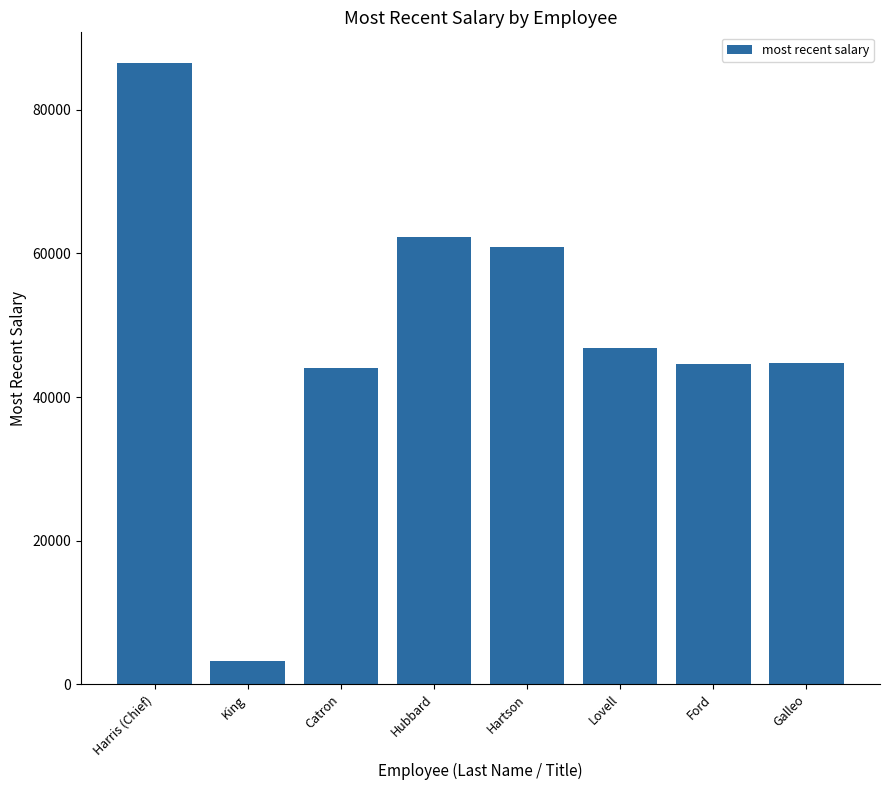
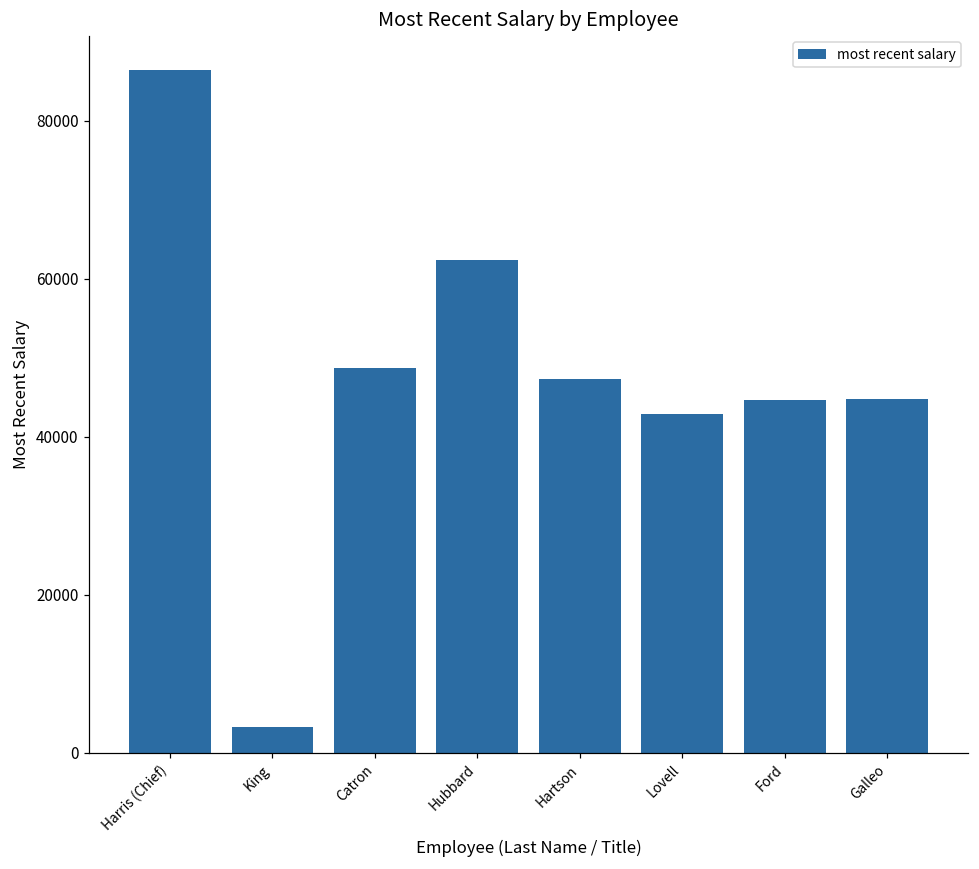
Catron: 44000 -> 49000
Hartson: 61000 -> 47000
Lovell: 47000 -> 43000
